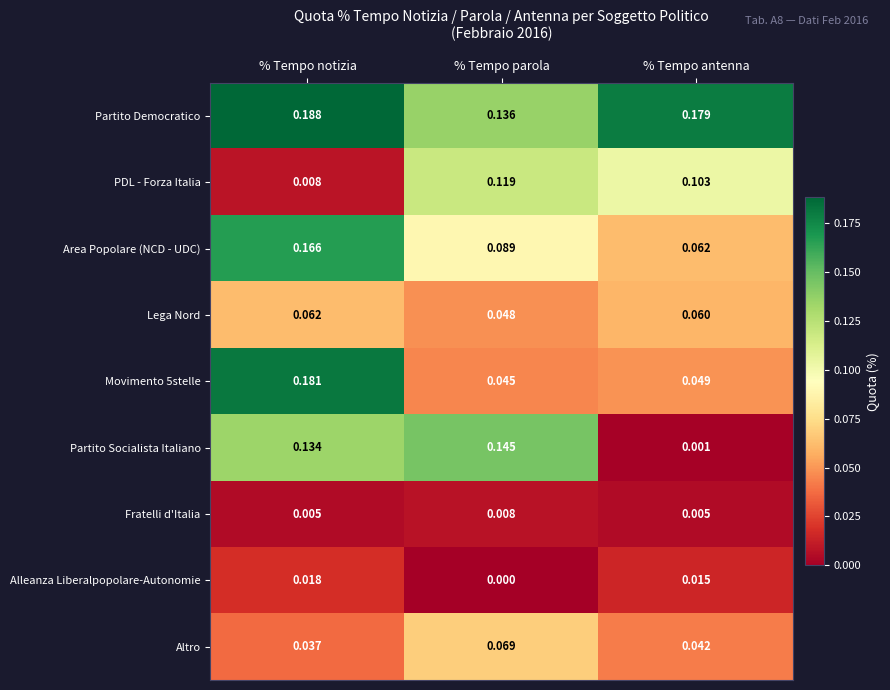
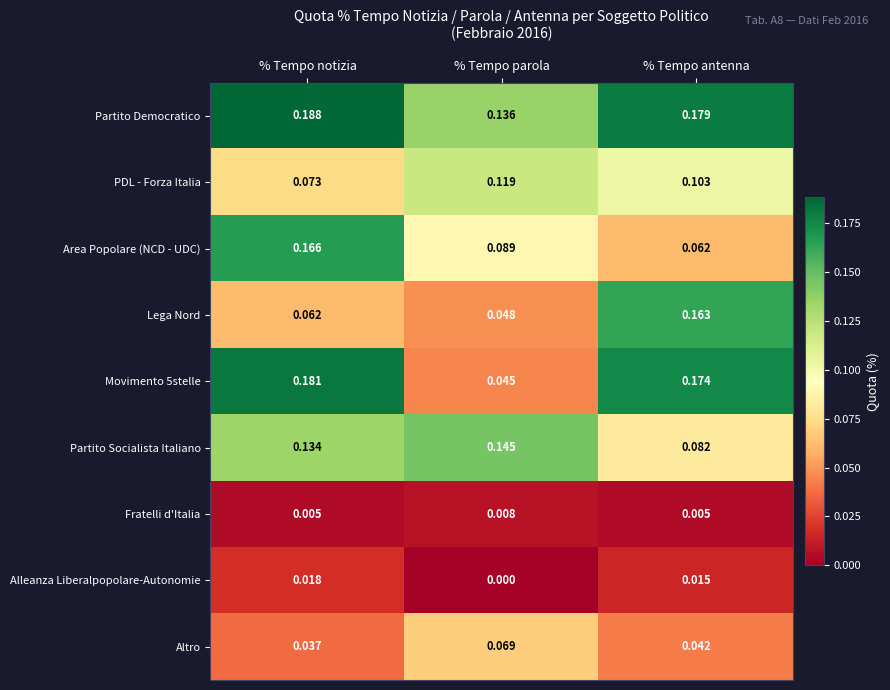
PDL - Forza Italia, % Tempo notizia: 0.008 -> 0.073
Lega Nord, % Tempo antenna: 0.060 -> 0.163
Movimento 5stelle, % Tempo antenna: 0.049 -> 0.174
Partito Socialista Italiano, % Tempo antenna: 0.001 -> 0.082
